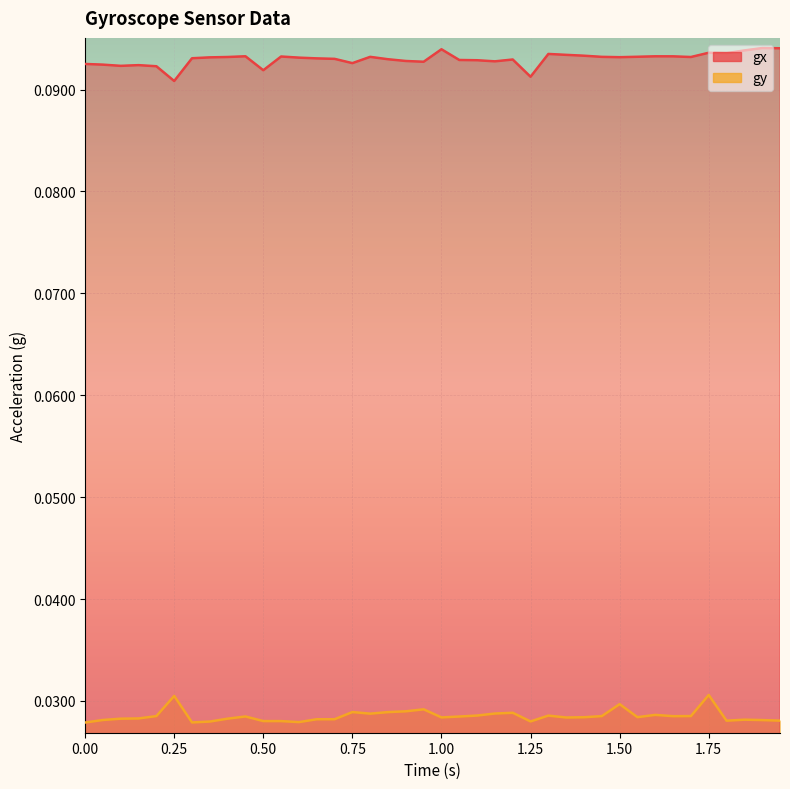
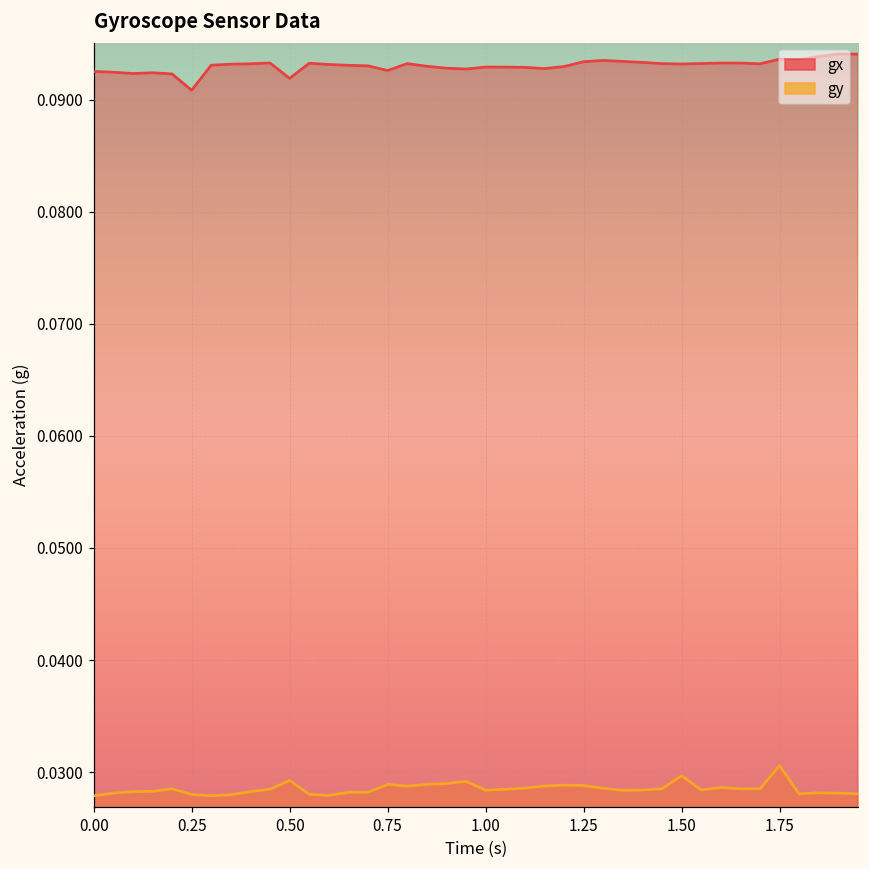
gy, 0.25: 0.0305 -> 0.0280
gy, 0.50: 0.0280 -> 0.0293
gx, 1.00: 0.0940 -> 0.0929
gy, 1.25: 0.0280 -> 0.0288
gx, 1.25: 0.0913 -> 0.0934
